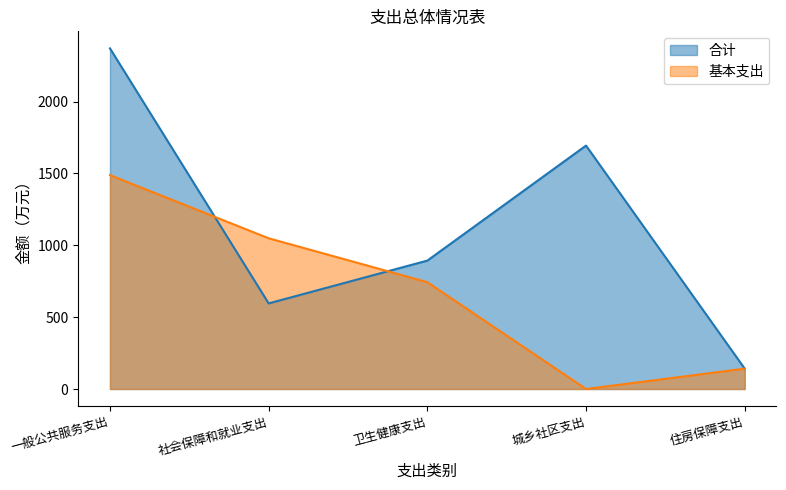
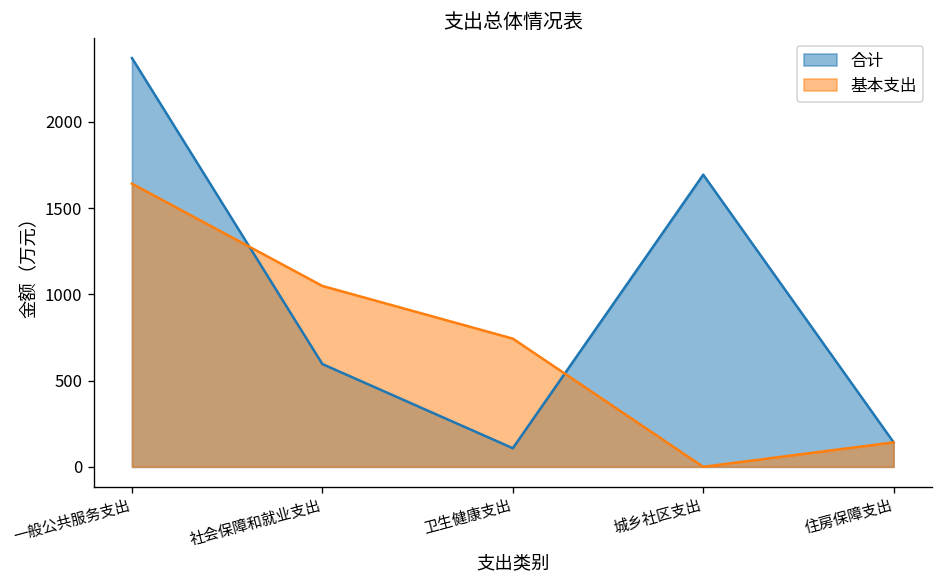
基本支出, 一般公共服务支出: 1490 -> 1640
合计, 卫生健康支出: 890 -> 110
